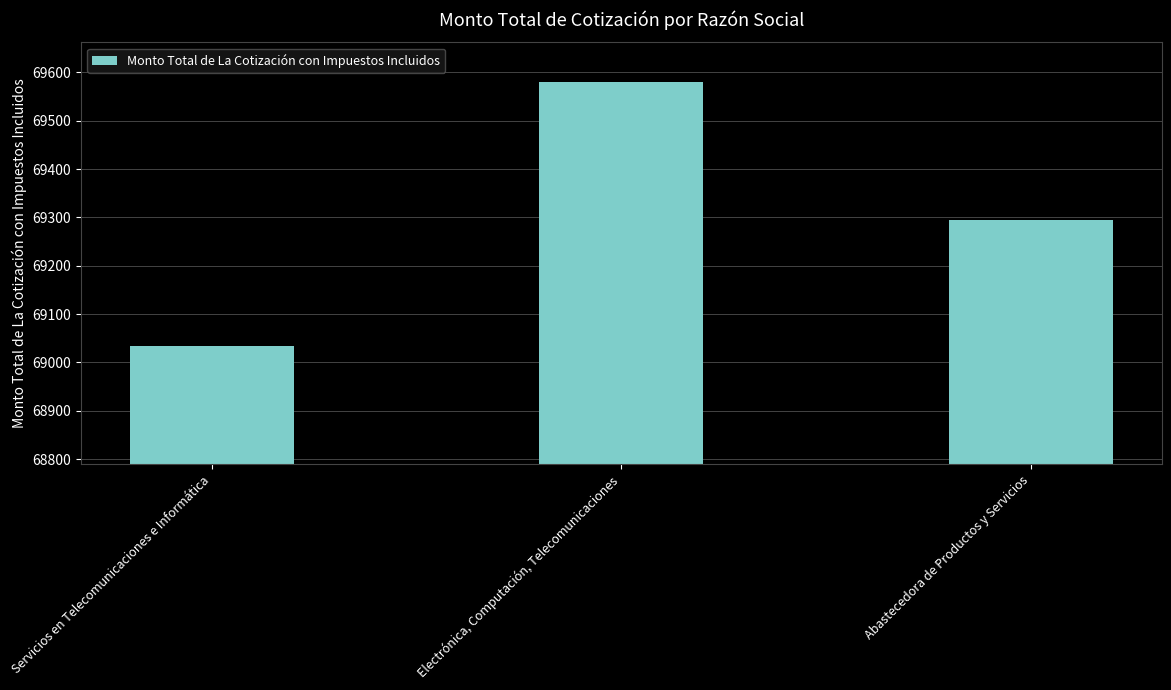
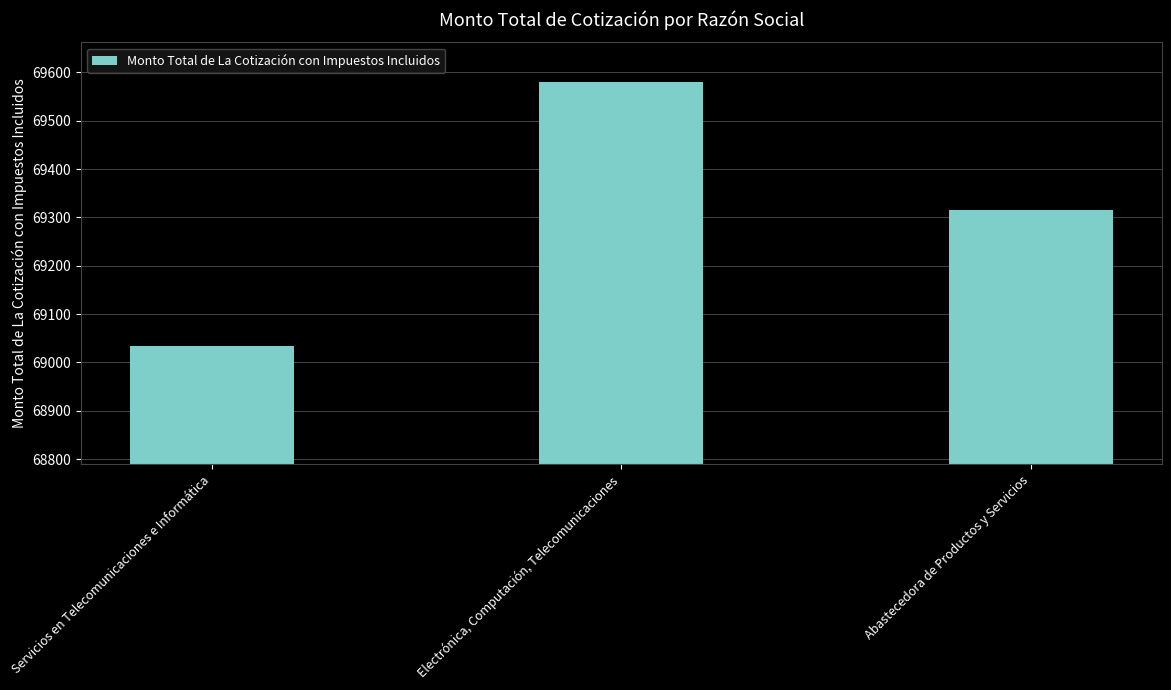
Abastecedora de Productos y Servicios: 69290 -> 69320
